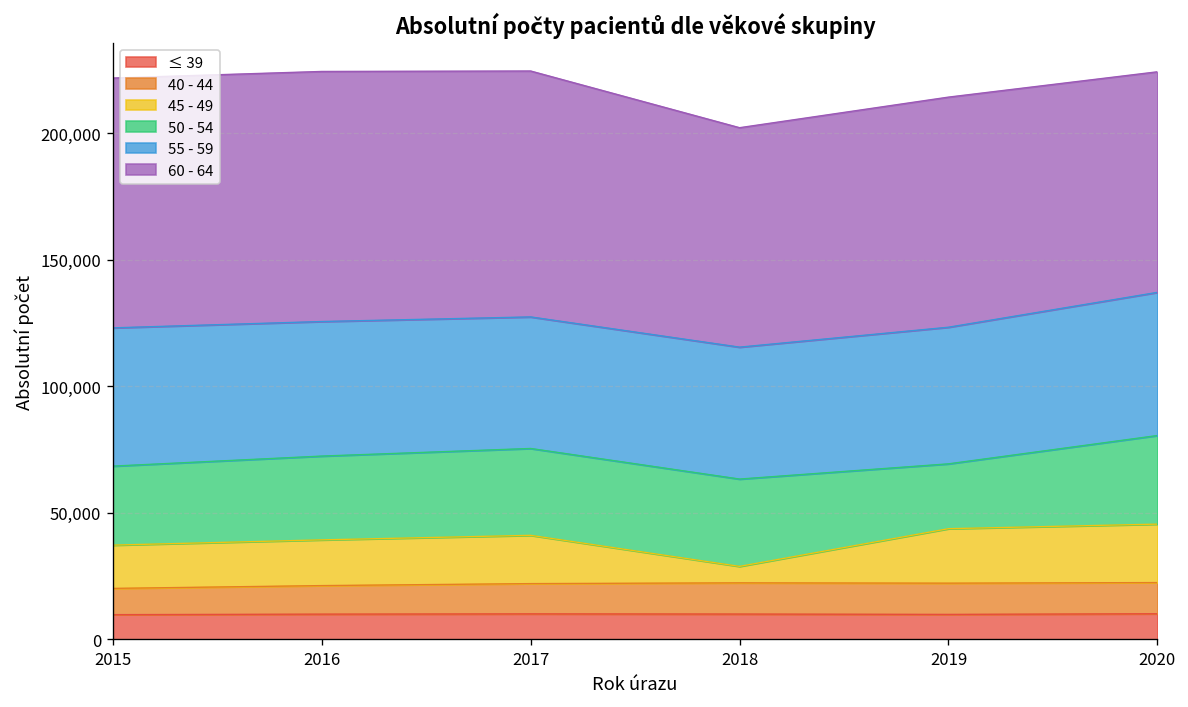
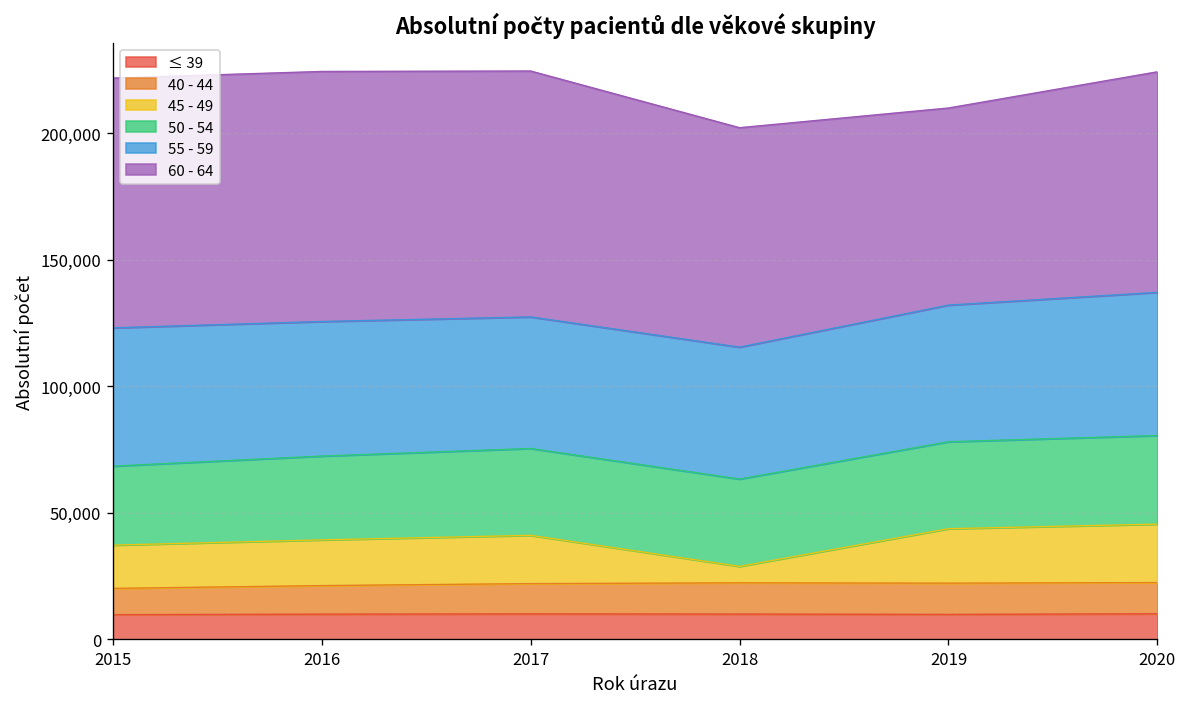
50 - 54, 2019: 26,000 -> 34,000
60 - 64, 2019: 91,000 -> 78,000
